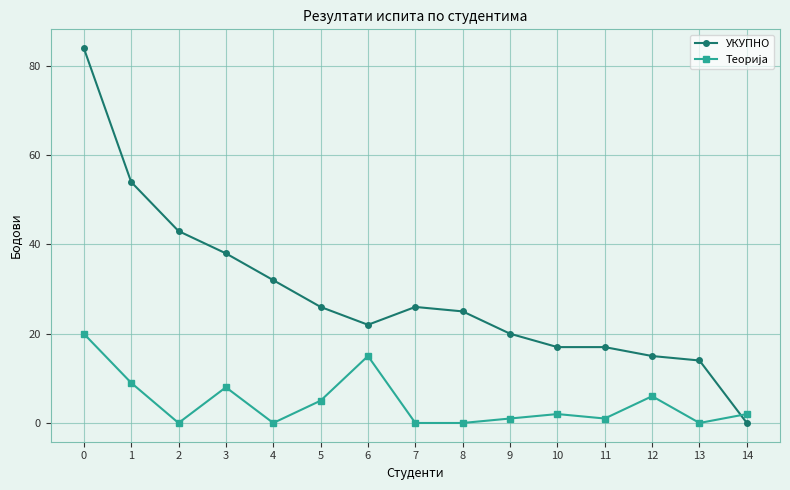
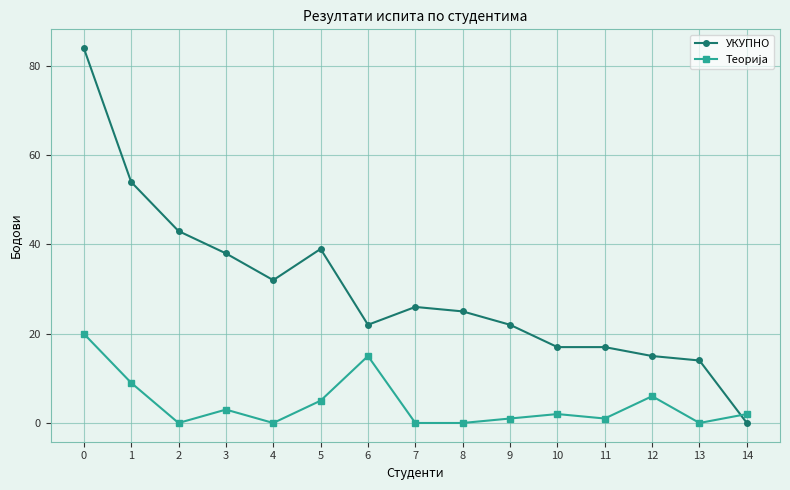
Теорија, 3: 8 -> 3
УКУПНО, 5: 26 -> 39
УКУПНО, 9: 20 -> 22
